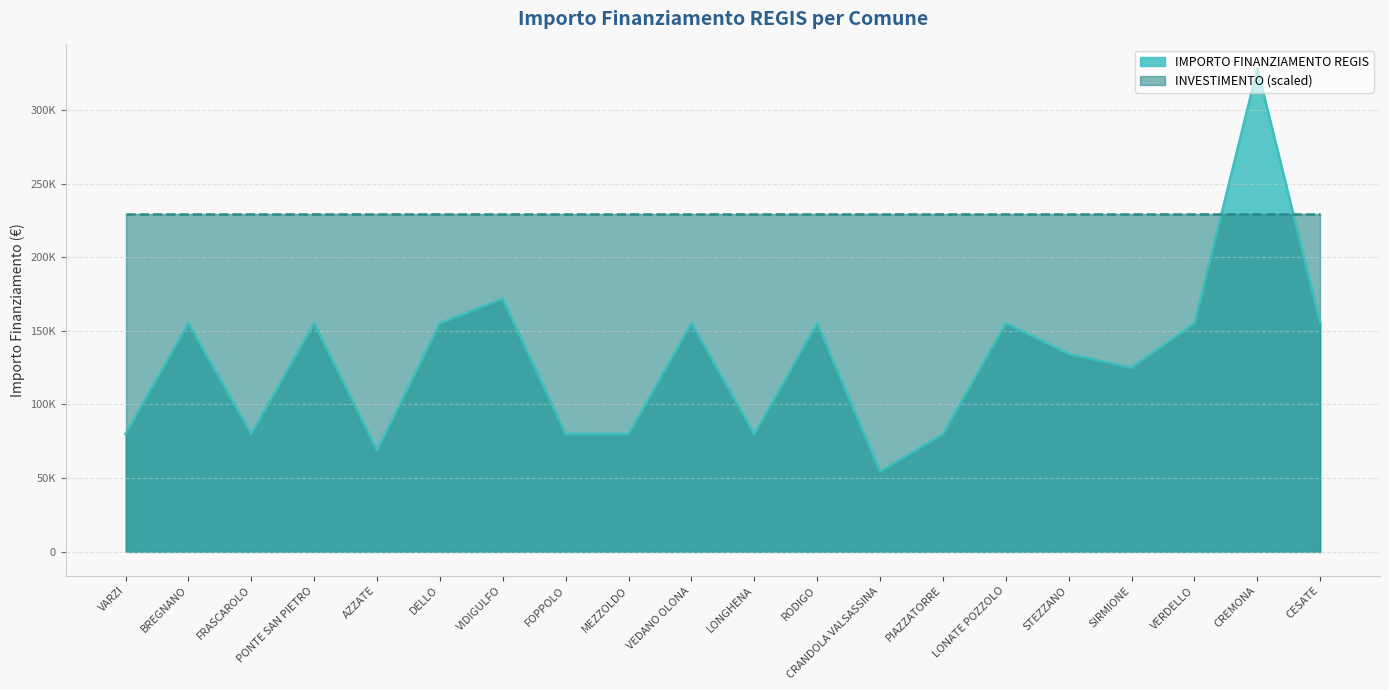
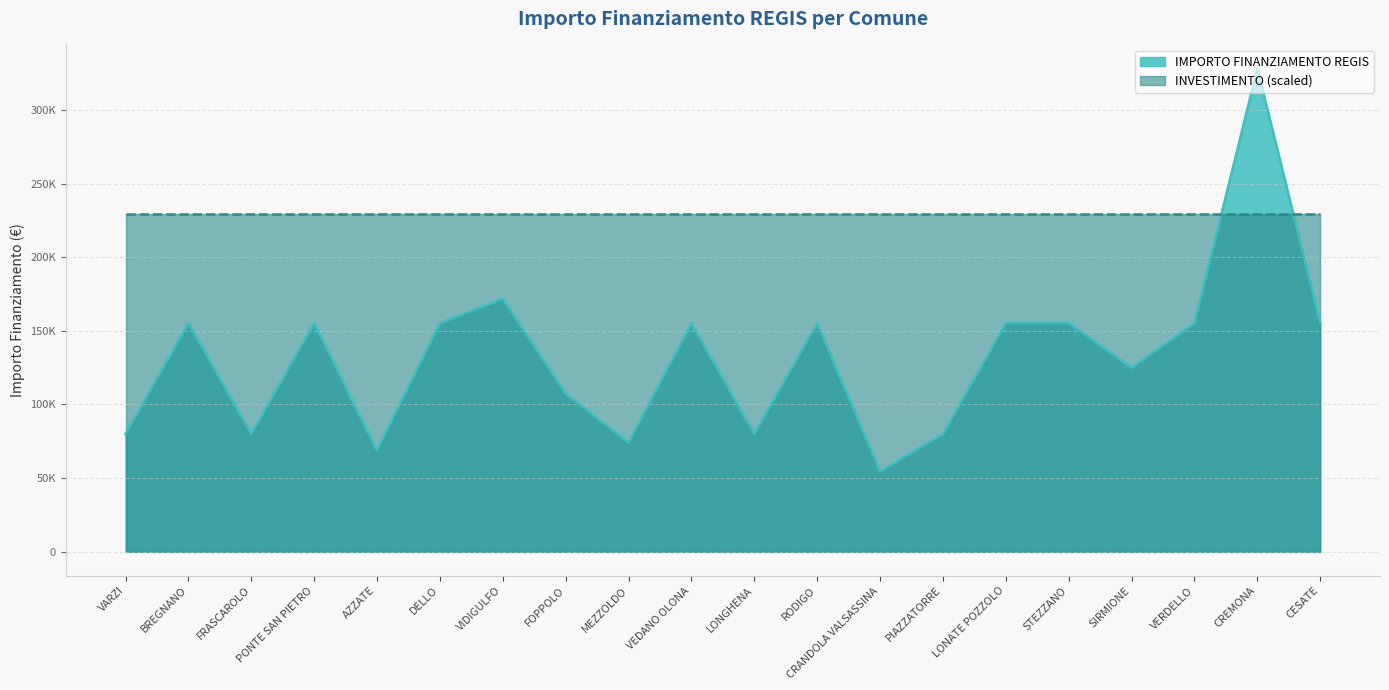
IMPORTO FINANZIAMENTO REGIS, FOPPOLO: 80000 -> 107000
IMPORTO FINANZIAMENTO REGIS, MEZZOLDO: 80000 -> 74000
IMPORTO FINANZIAMENTO REGIS, STEZZANO: 134000 -> 155000
